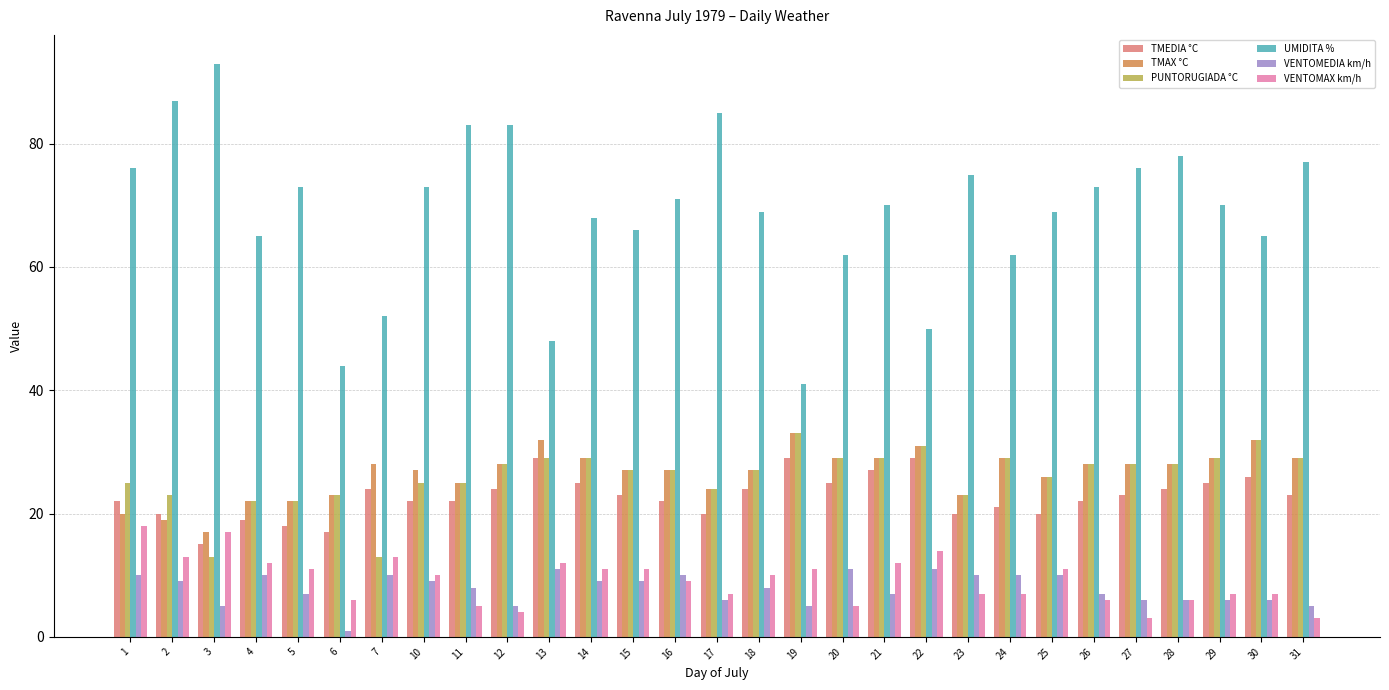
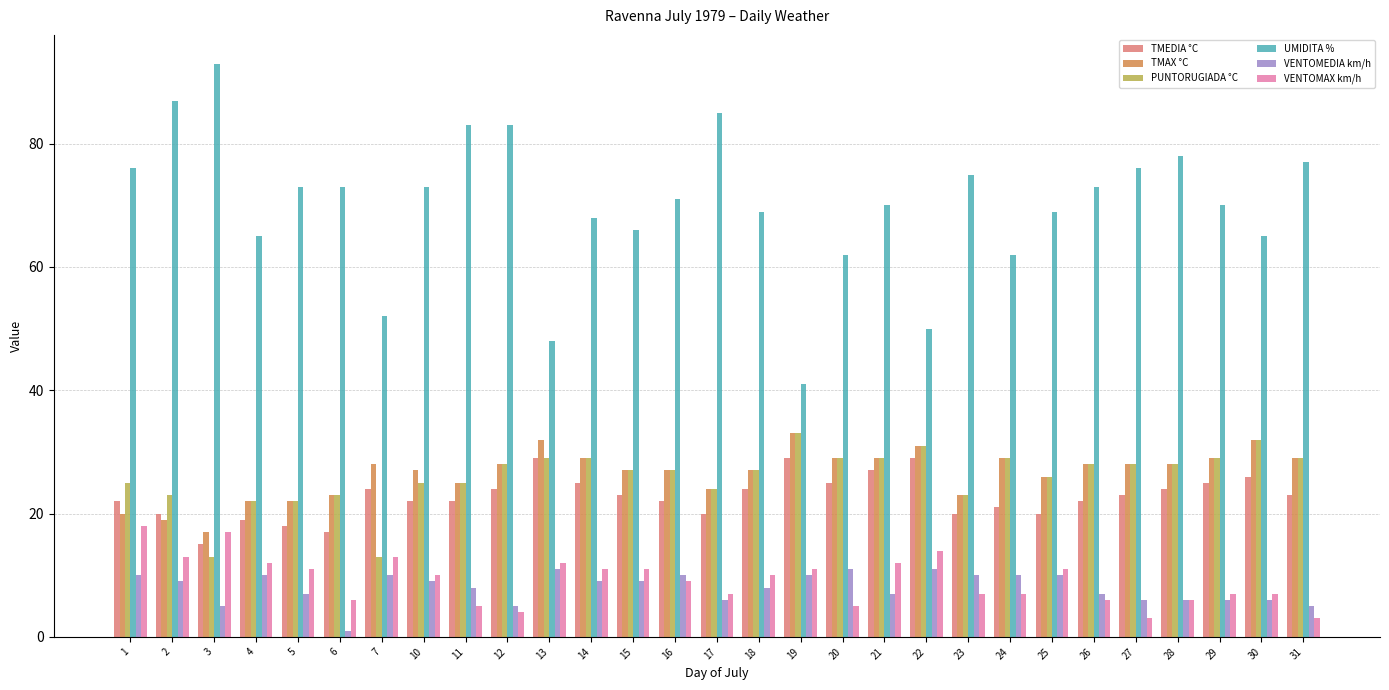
UMIDITA %, 6: 44 -> 73
VENTOMEDIA km/h, 19: 5 -> 10
